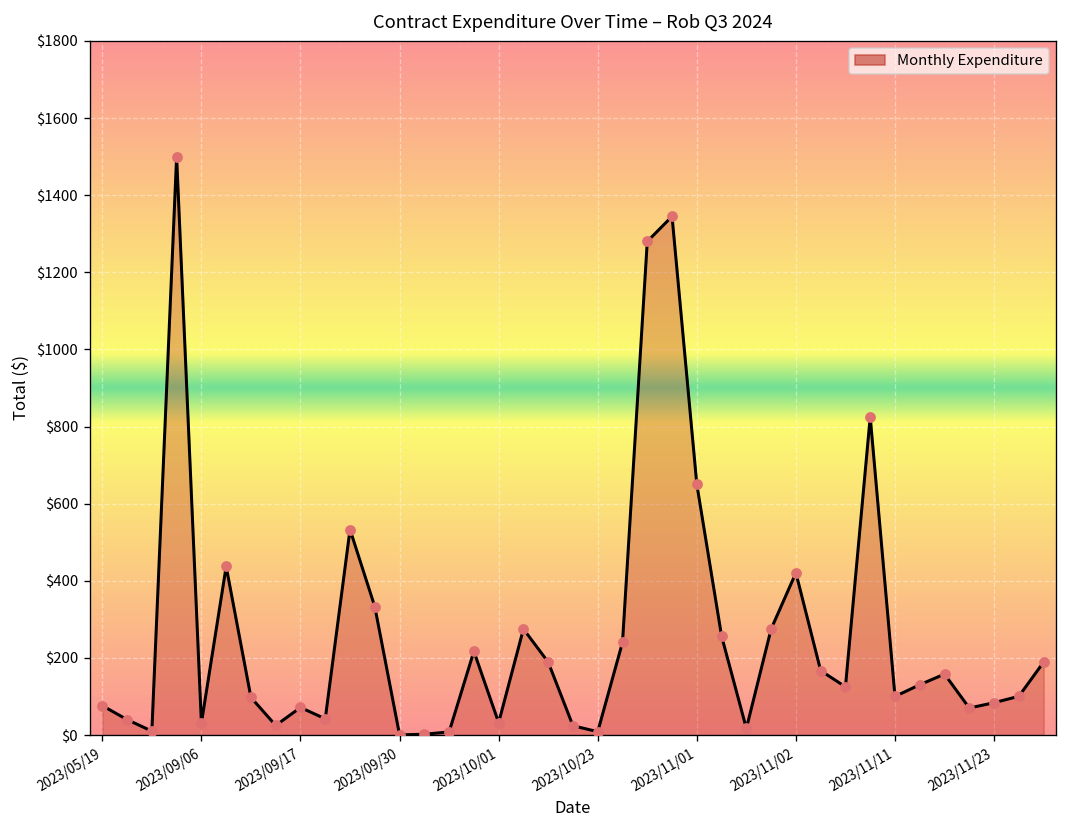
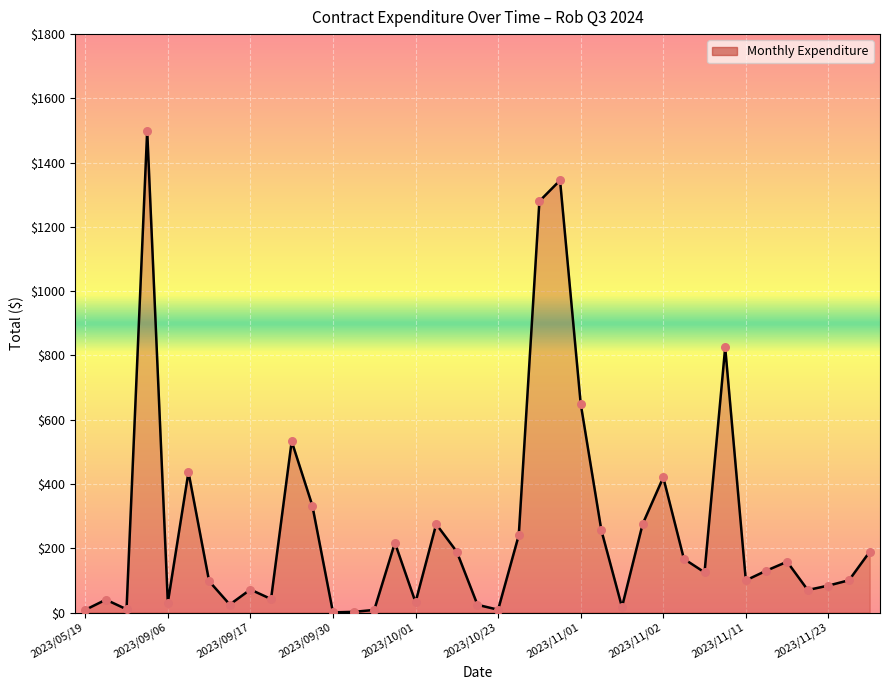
2023/05/19: $80 -> $10
